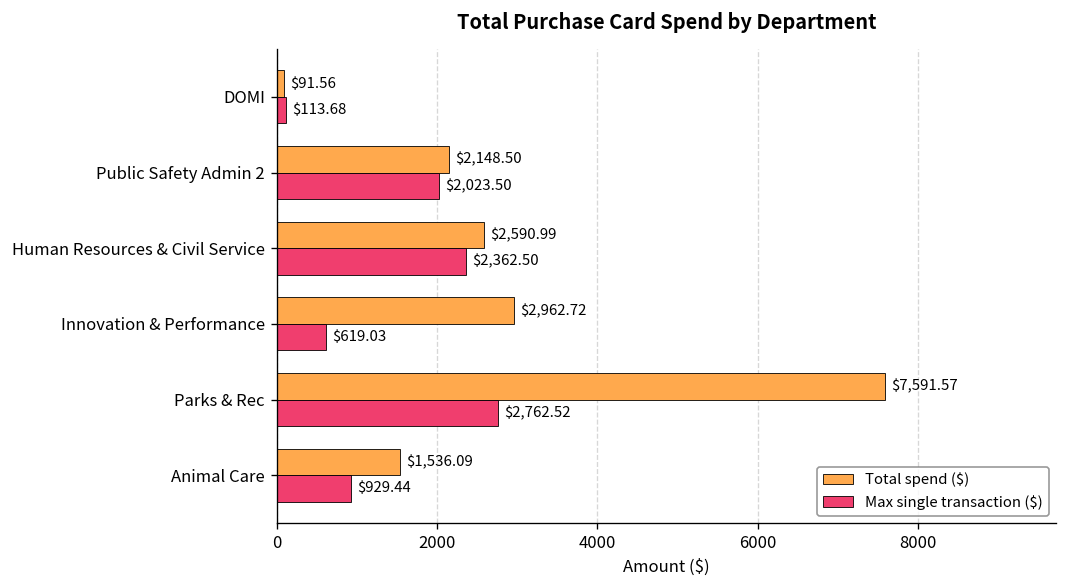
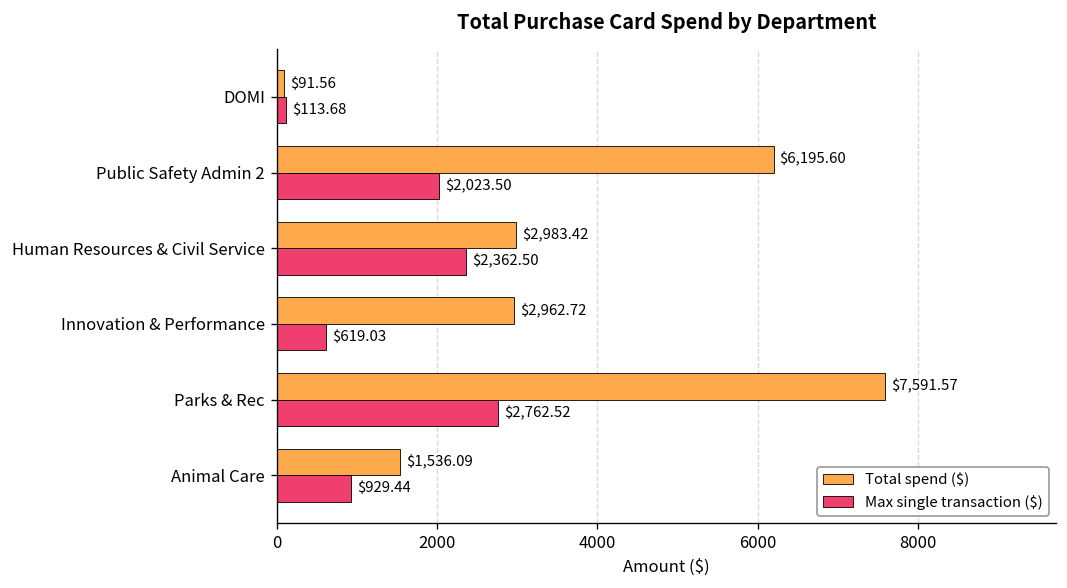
Total spend ($), Public Safety Admin 2: $2,148.50 -> $6,195.60
Total spend ($), Human Resources & Civil Service: $2,590.99 -> $2,983.42
